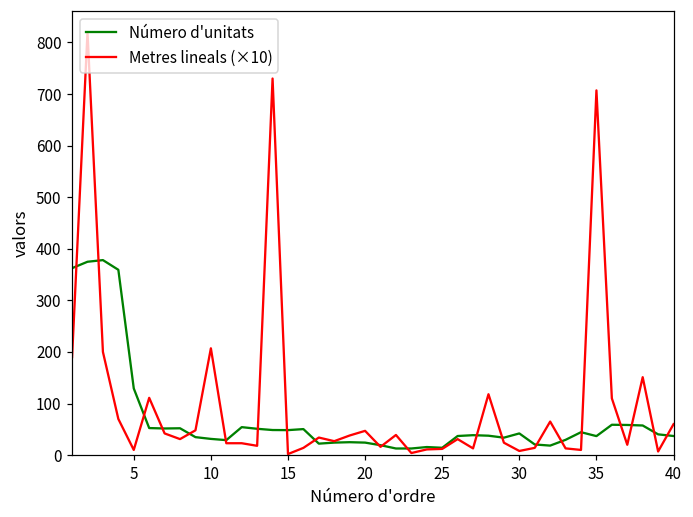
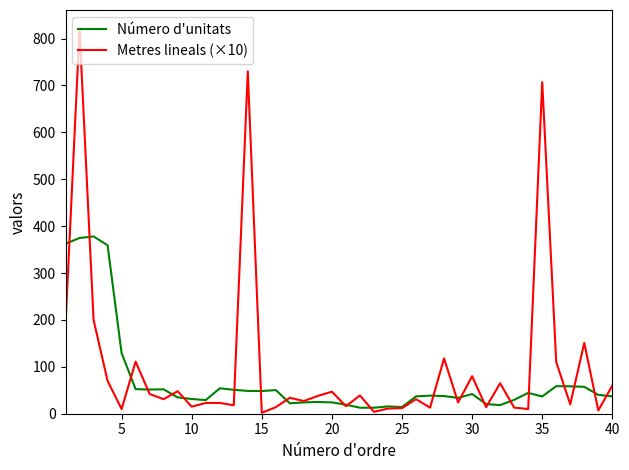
Metres lineals (×10), 10: 210 -> 20
Metres lineals (×10), 30: 10 -> 80
